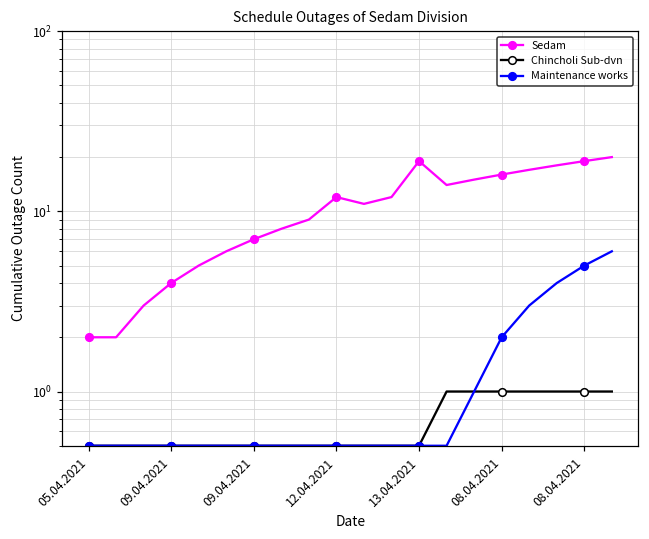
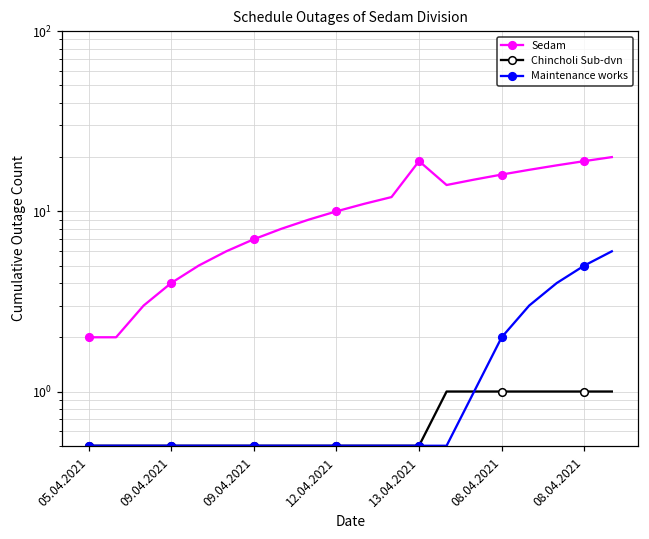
Sedam, 12.04.2021: 12 -> 10
